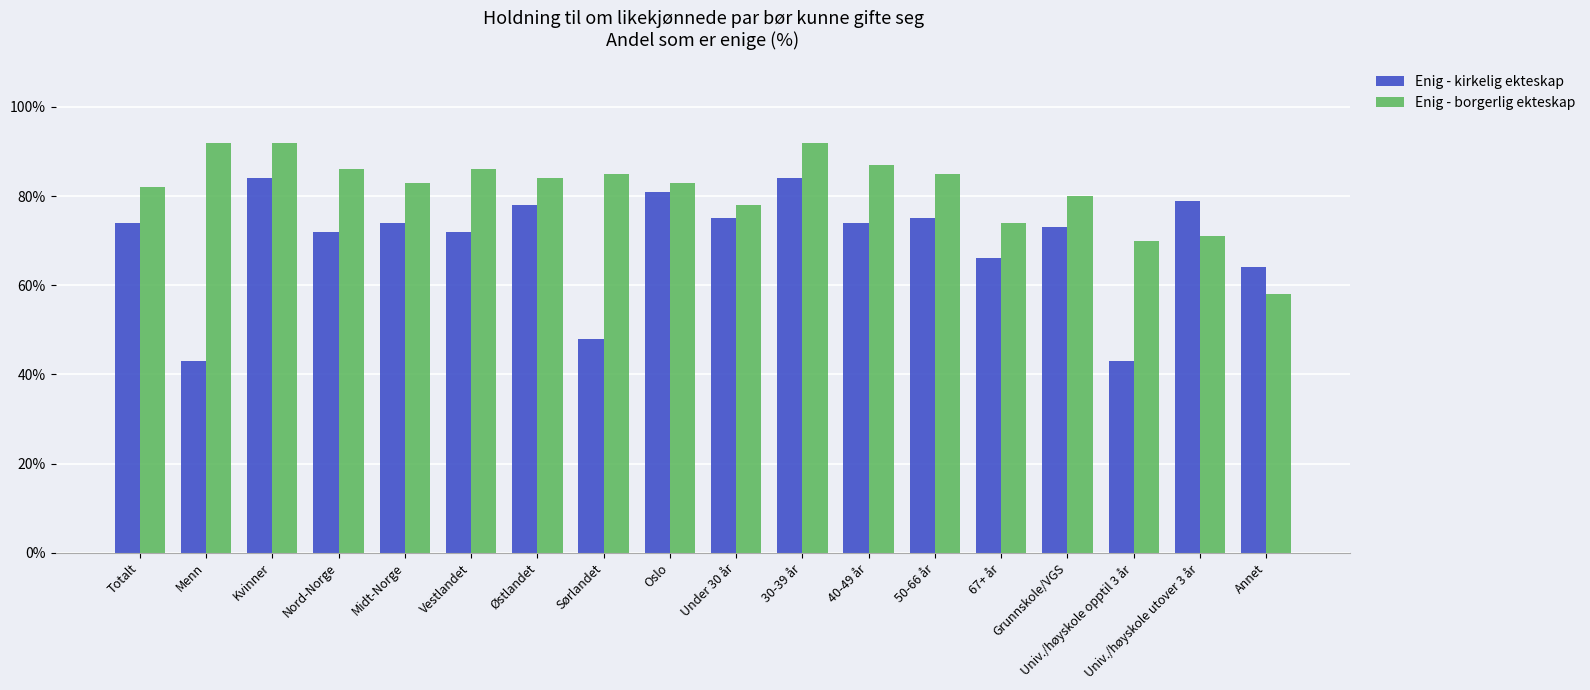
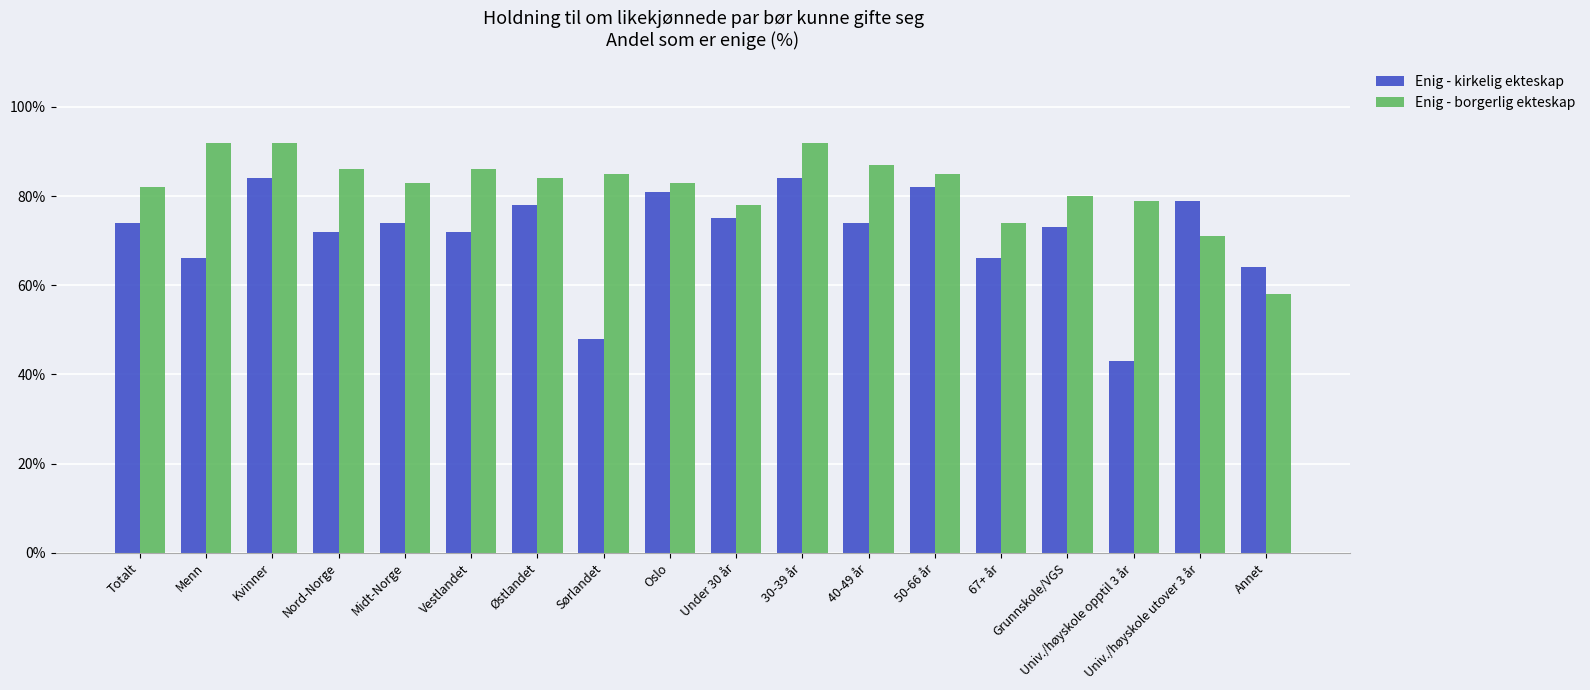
Enig - kirkelig ekteskap, Menn: 43% -> 66%
Enig - kirkelig ekteskap, 50-66 år: 75% -> 82%
Enig - borgerlig ekteskap, Univ./høyskole opptil 3 år: 70% -> 79%
